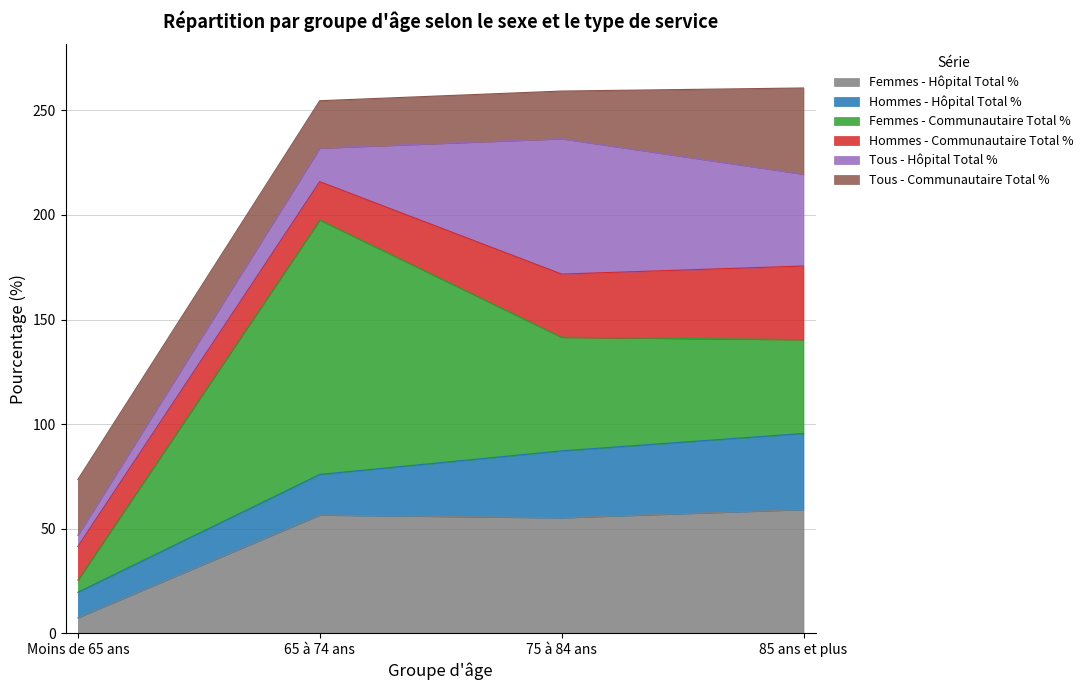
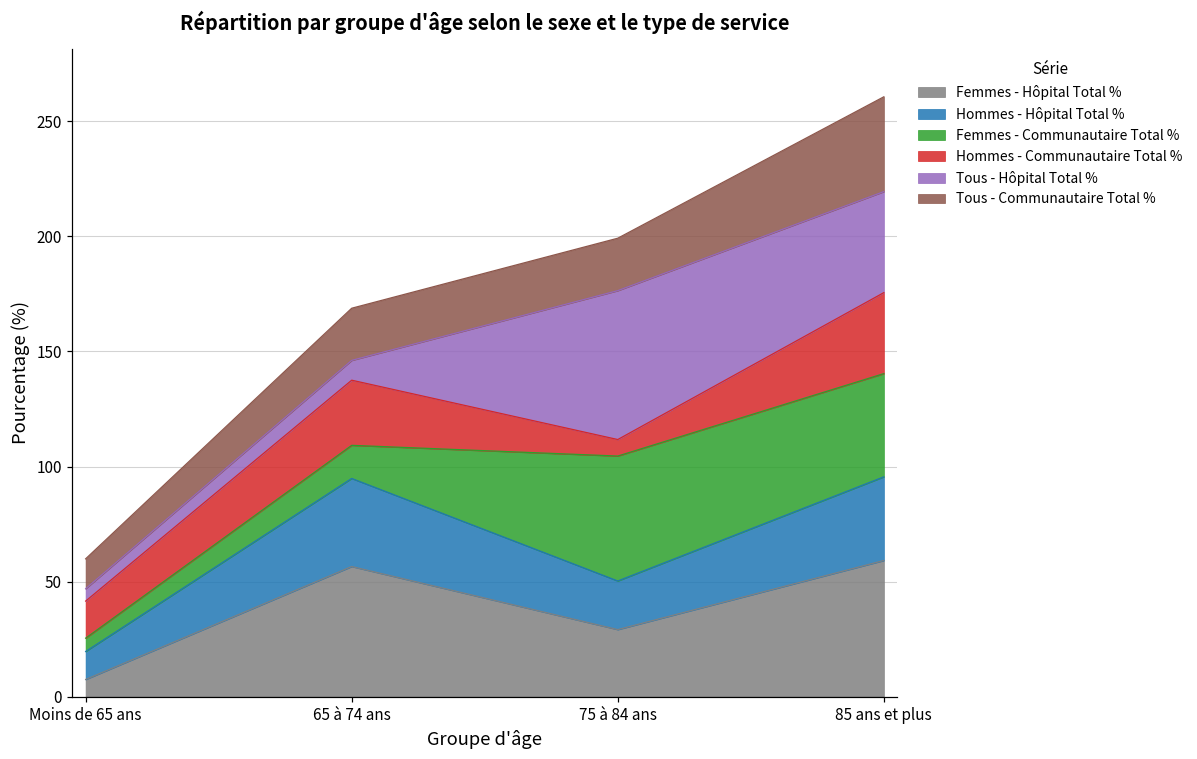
Tous - Communautaire Total %, Moins de 65 ans: 27 -> 13
Hommes - Hôpital Total %, 65 à 74 ans: 19 -> 38
Femmes - Communautaire Total %, 65 à 74 ans: 122 -> 14
Hommes - Communautaire Total %, 65 à 74 ans: 18 -> 28
Tous - Hôpital Total %, 65 à 74 ans: 16 -> 9
Femmes - Hôpital Total %, 75 à 84 ans: 55 -> 29
Hommes - Hôpital Total %, 75 à 84 ans: 32 -> 21
Hommes - Communautaire Total %, 75 à 84 ans: 30 -> 7
